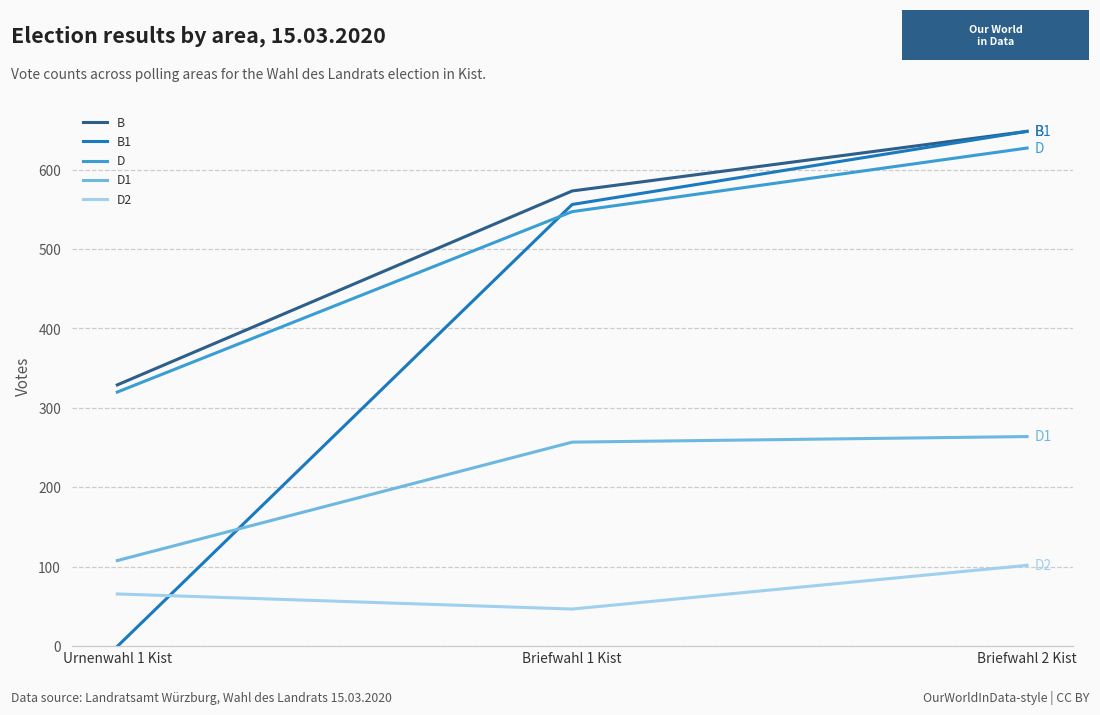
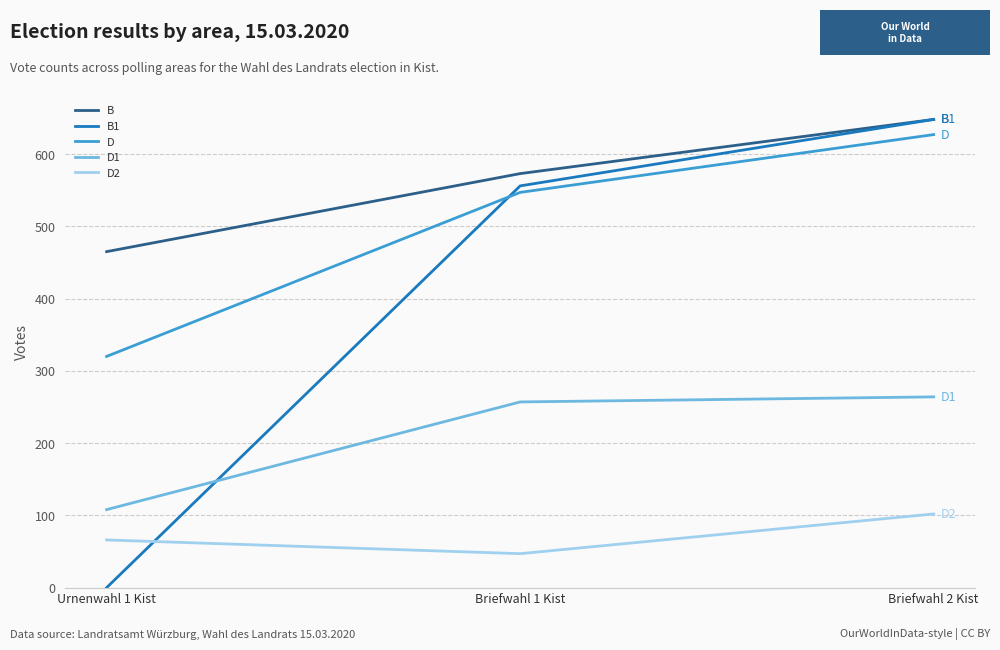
B, Urnenwahl 1 Kist: 330 -> 470
